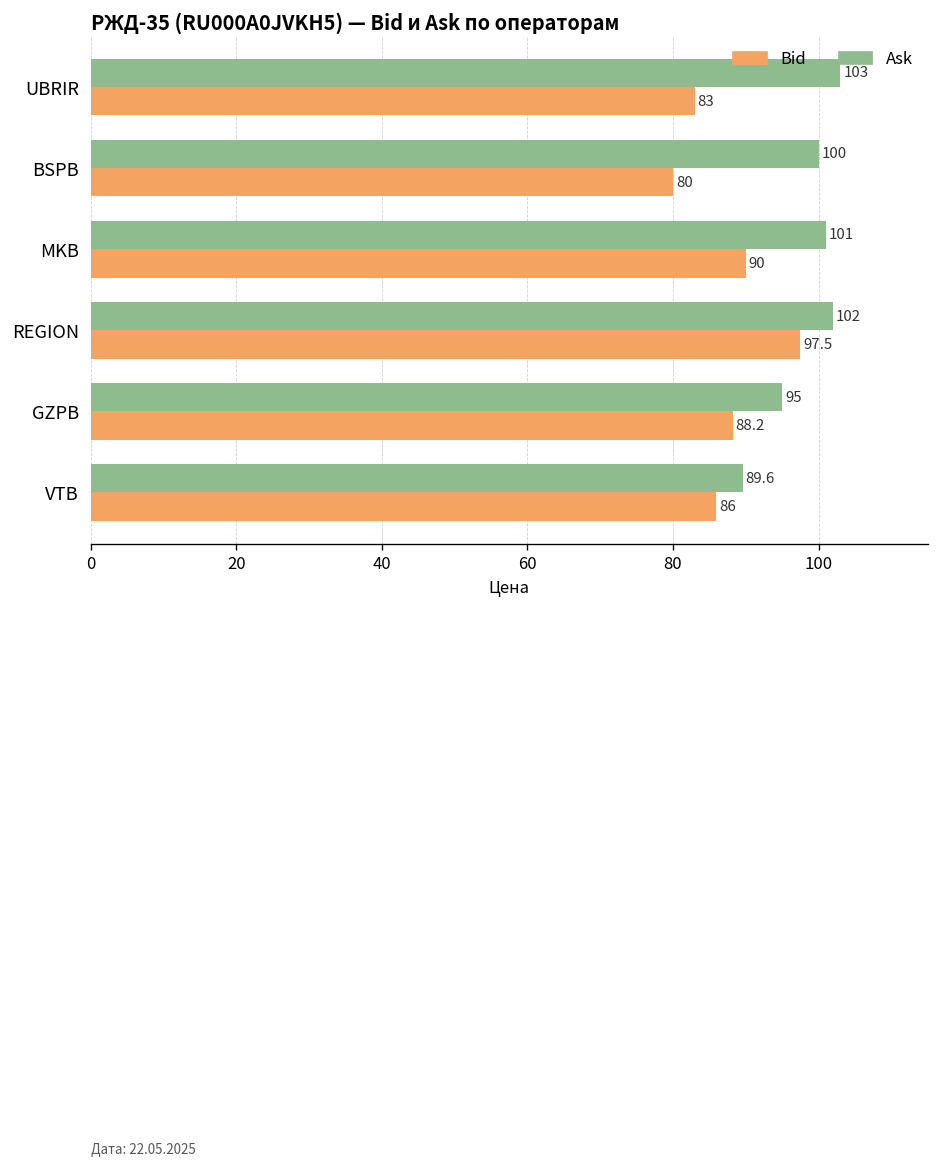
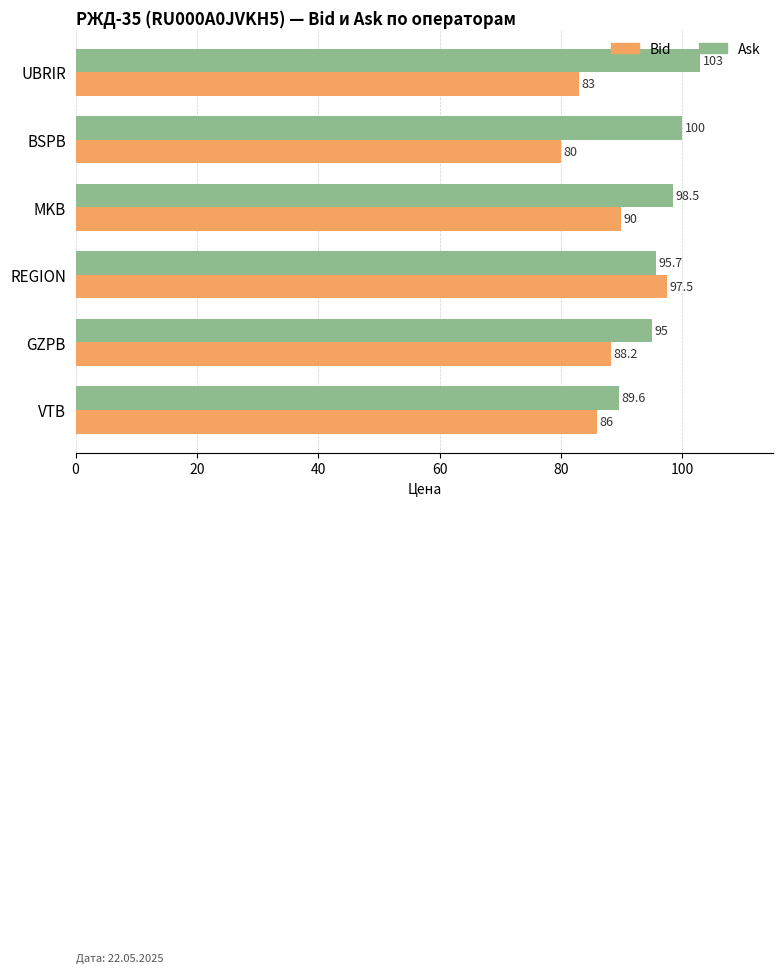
Ask, MKB: 101 -> 98.5
Ask, REGION: 102 -> 95.7
